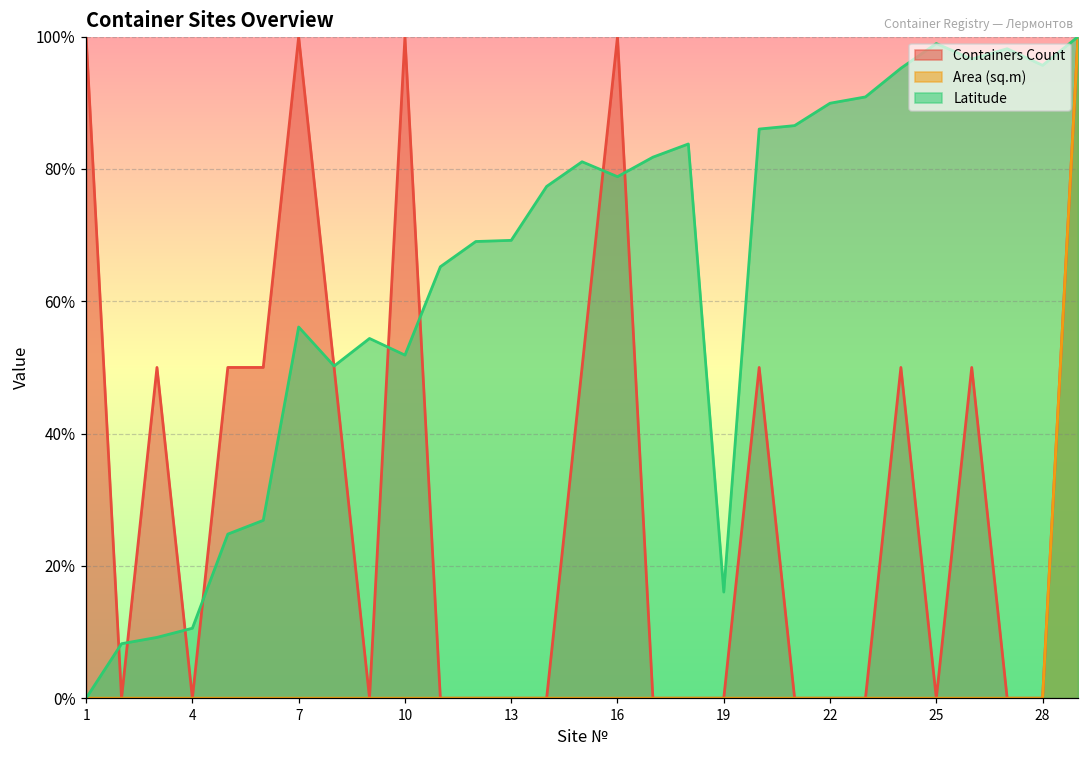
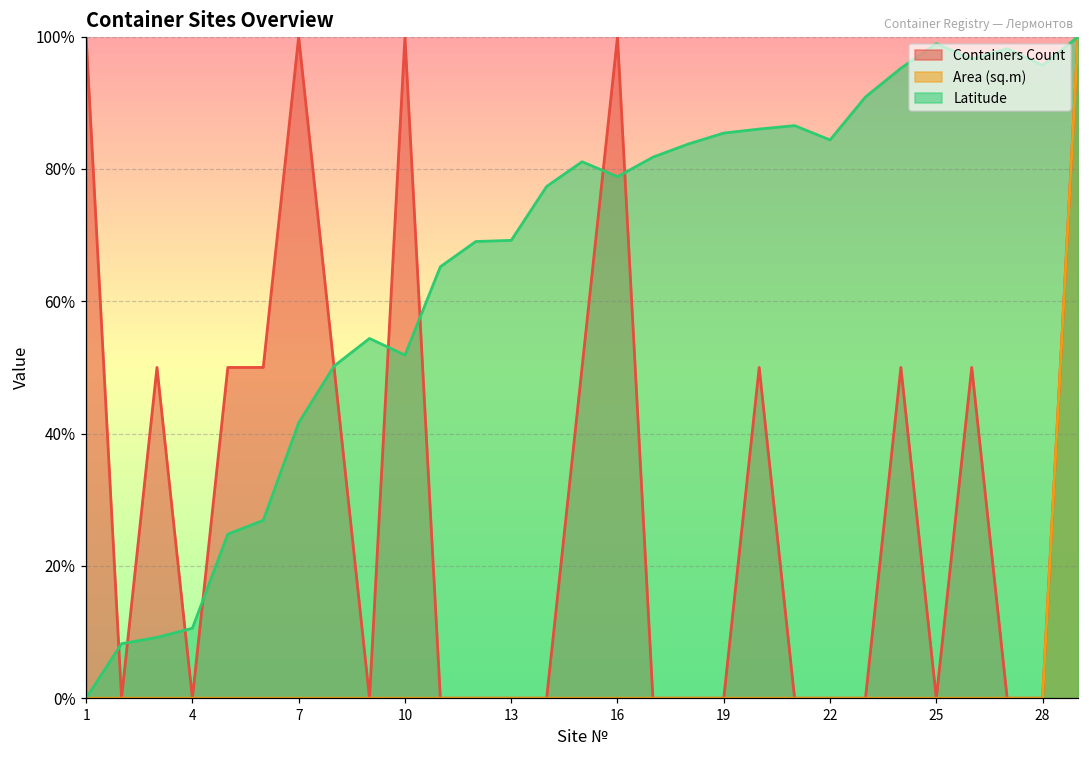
Latitude, 7: 56% -> 42%
Latitude, 19: 16% -> 85%
Latitude, 22: 90% -> 84%
